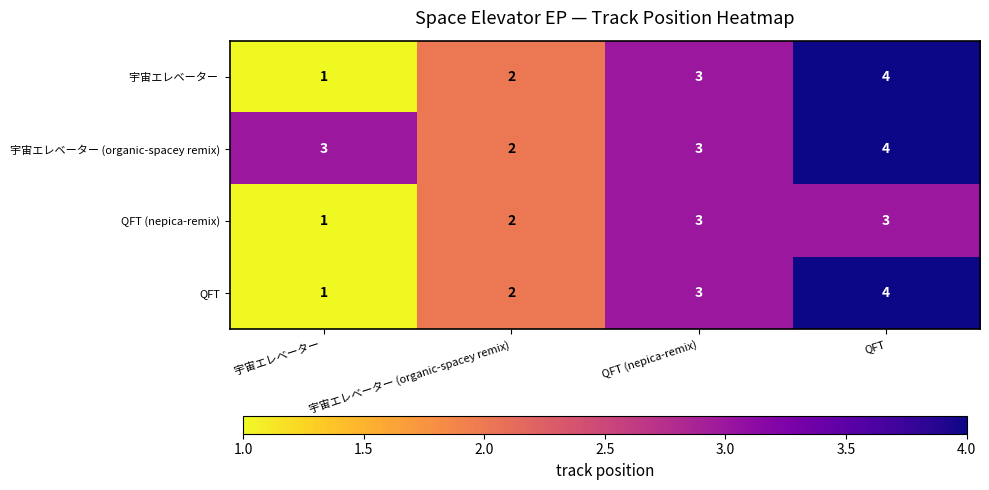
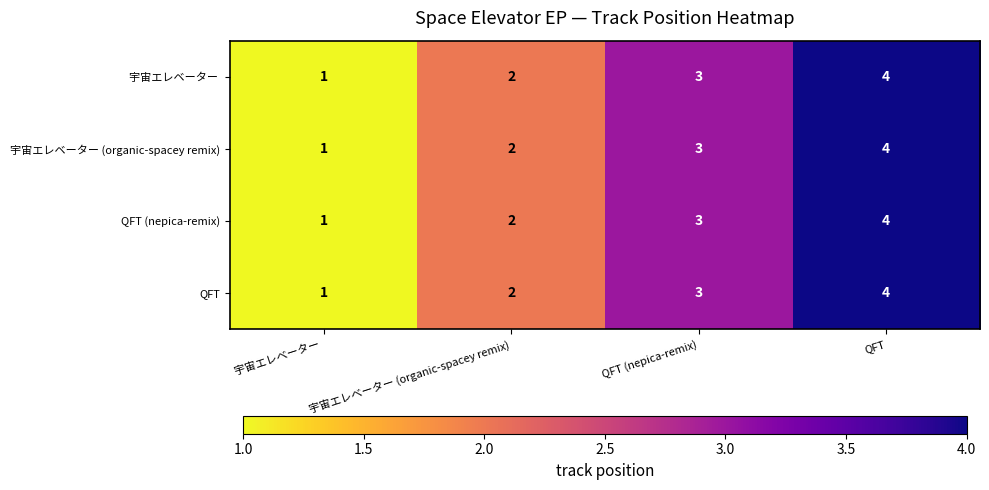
宇宙エレベーター (organic-spacey remix), 宇宙エレベーター: 3 -> 1
QFT (nepica-remix), QFT: 3 -> 4
